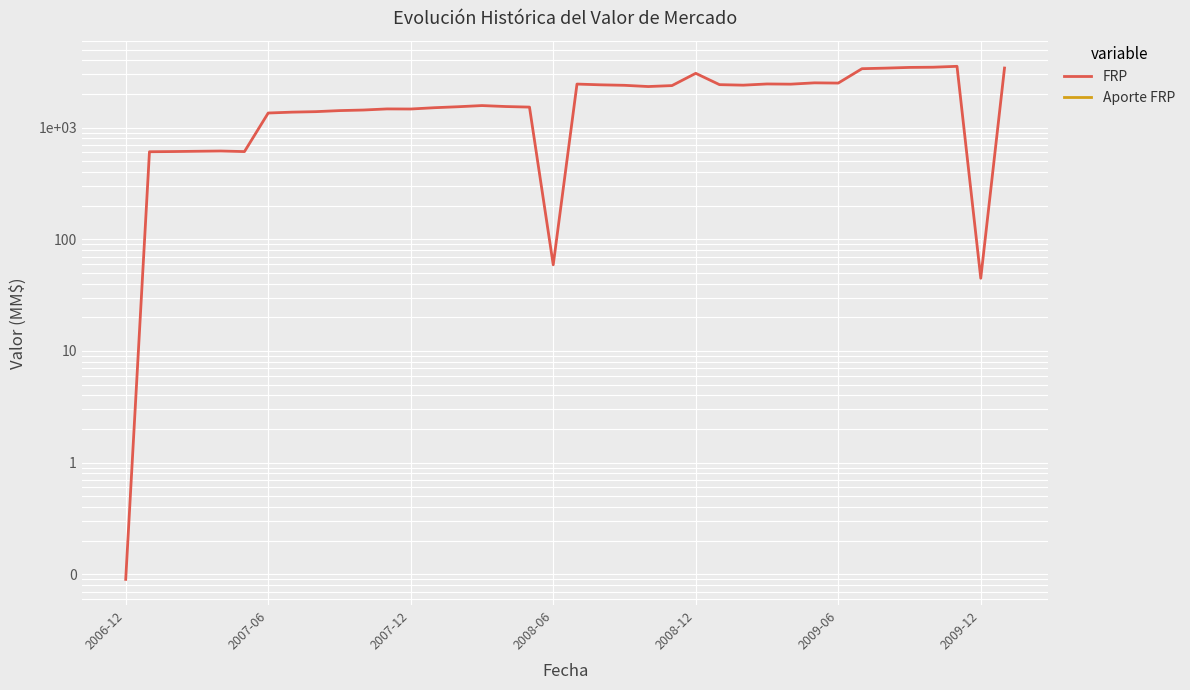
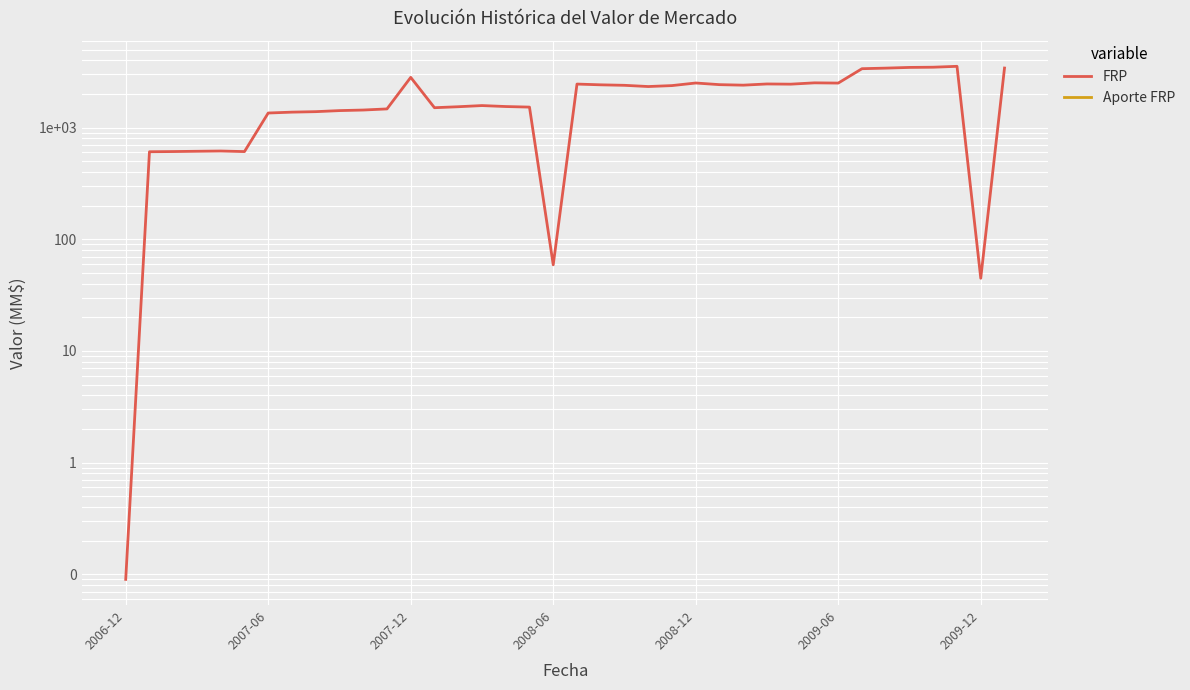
FRP, 2007-12: 1500 -> 2800
FRP, 2008-12: 3100 -> 2500
